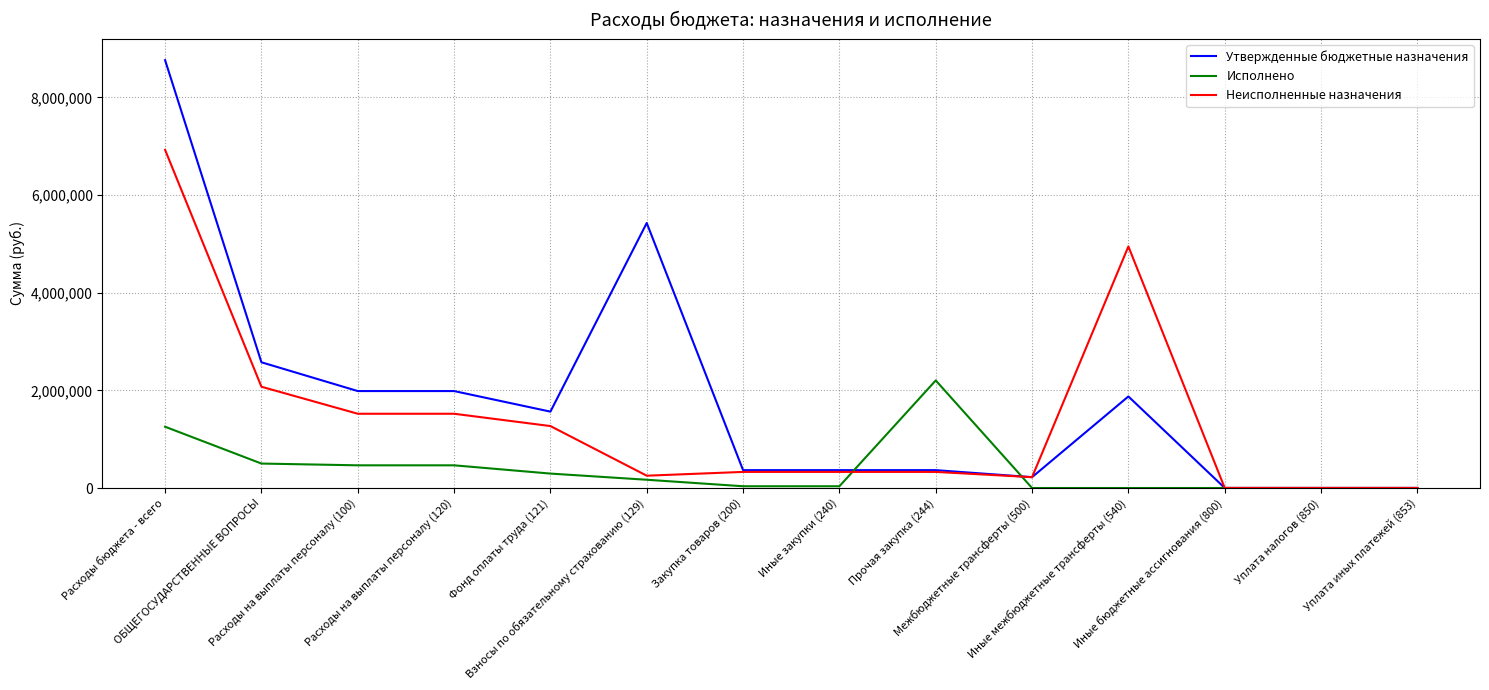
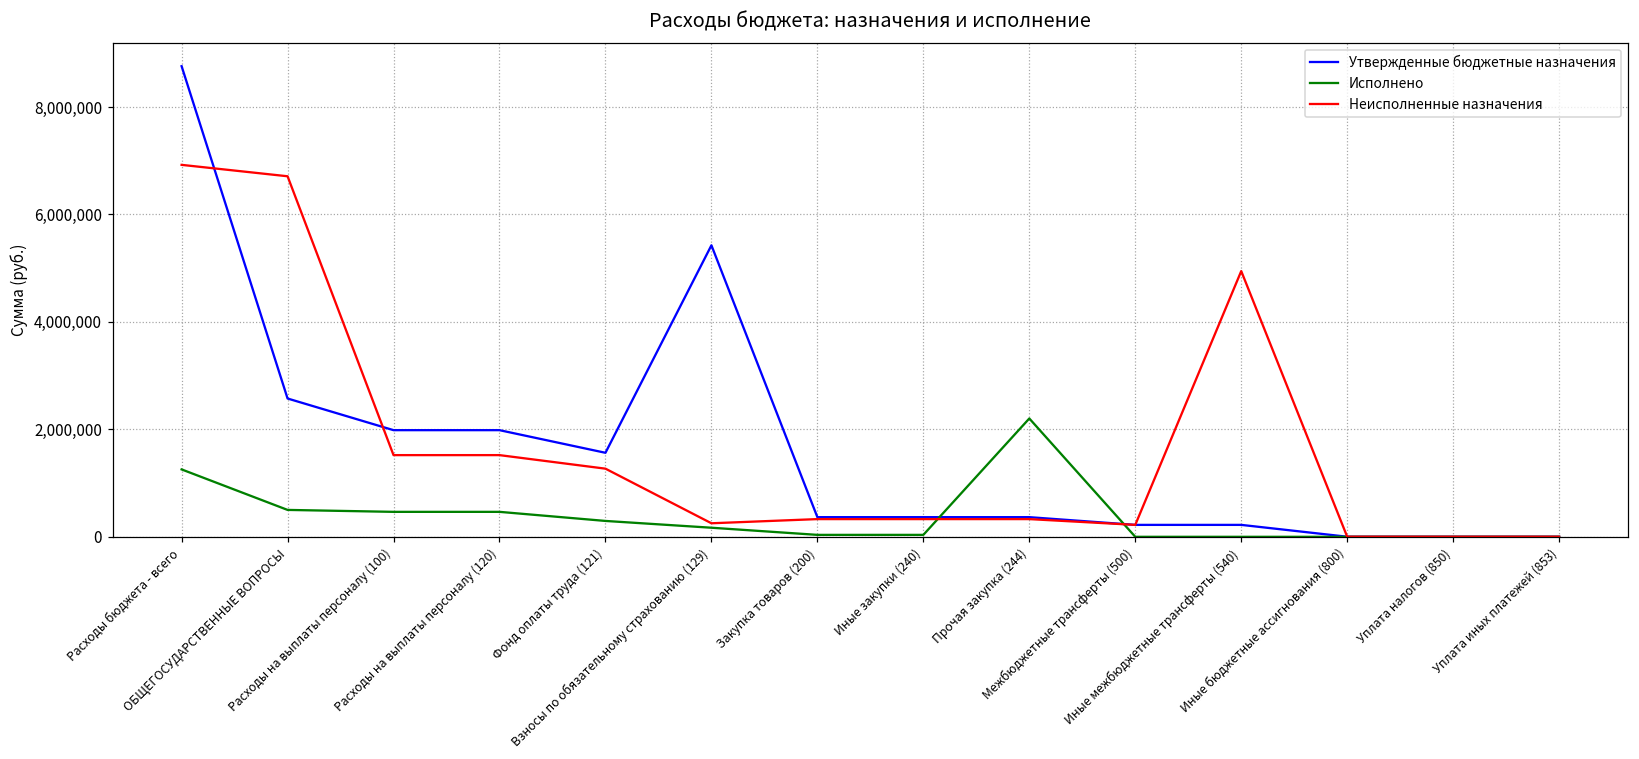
Неисполненные назначения, ОБЩЕГОСУДАРСТВЕННЫЕ ВОПРОСЫ: 2,100,000 -> 6,700,000
Утвержденные бюджетные назначения, Иные межбюджетные трансферты (540): 1,900,000 -> 200,000
